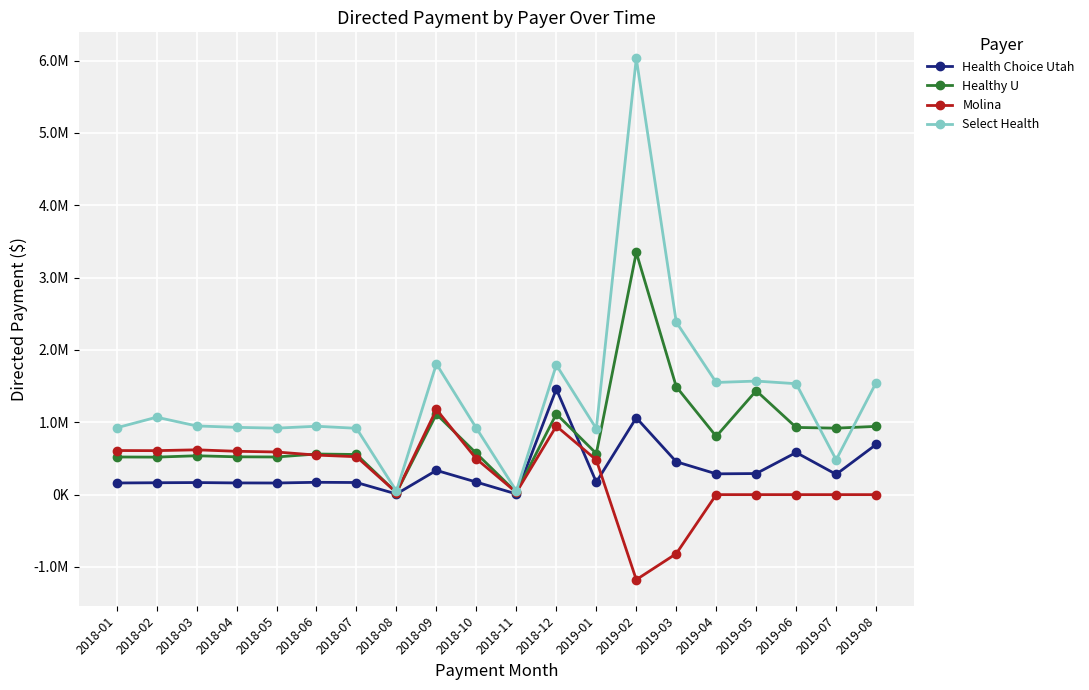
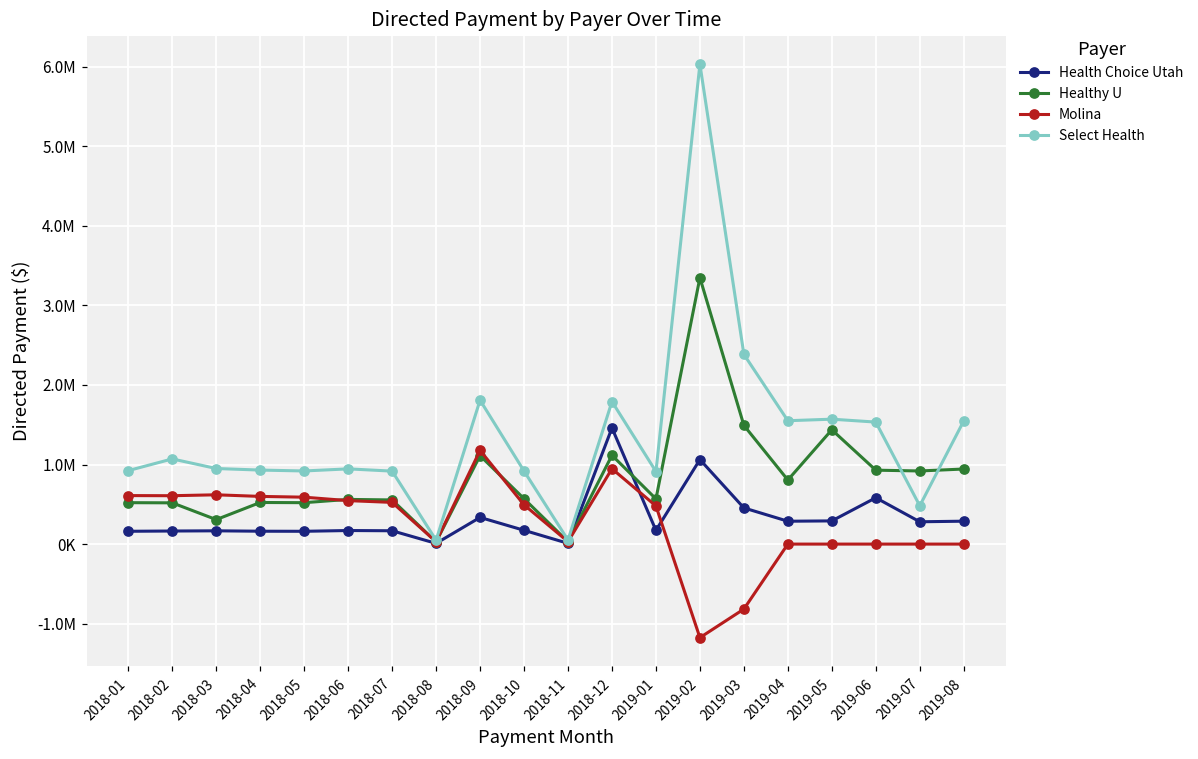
Healthy U, 2018-03: 500000 -> 300000
Health Choice Utah, 2019-08: 700000 -> 300000
